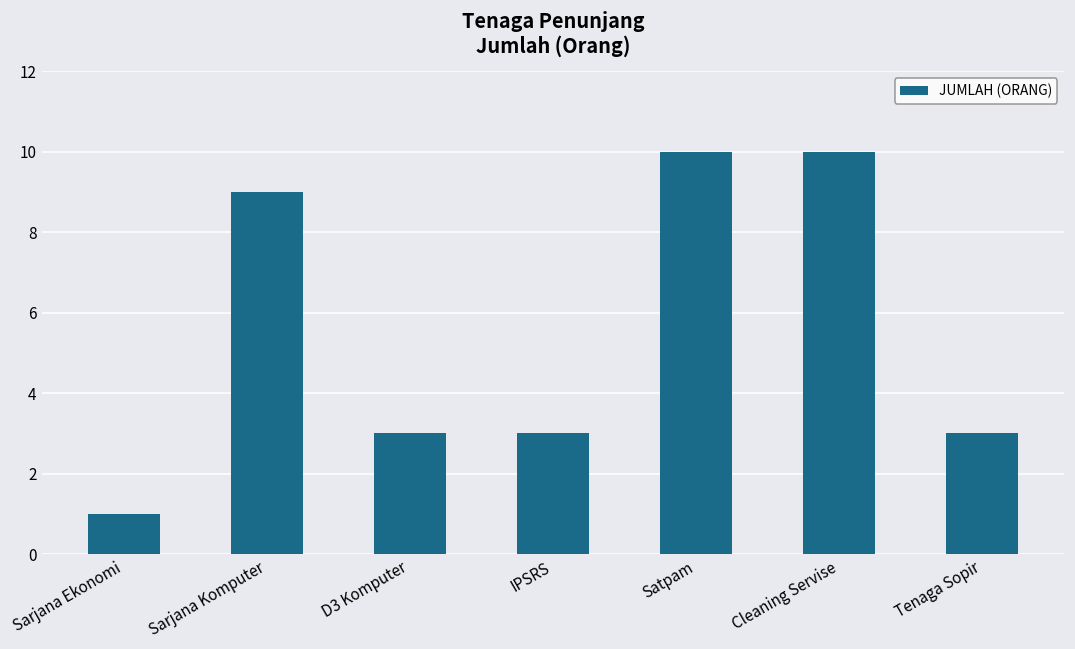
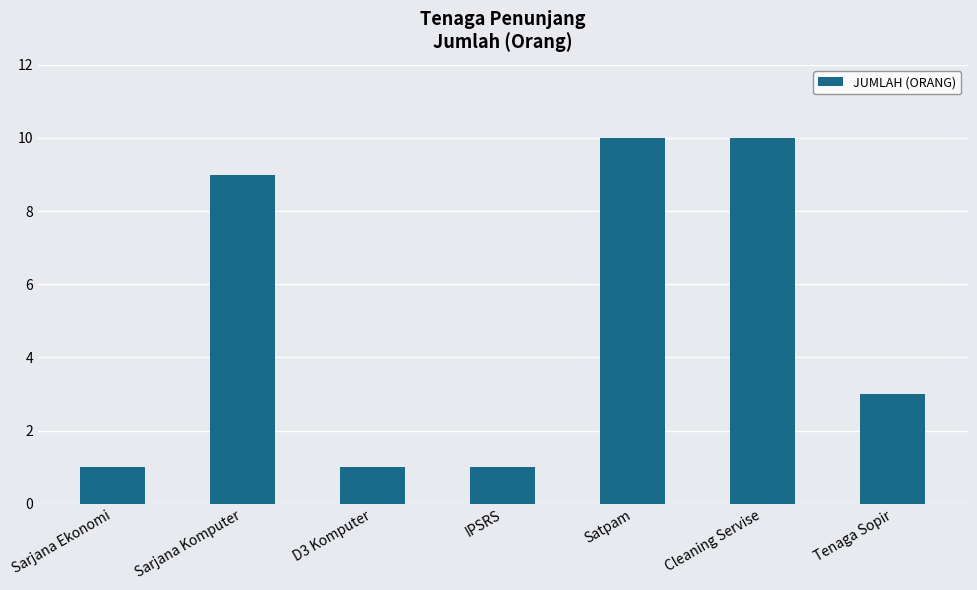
D3 Komputer: 3 -> 1
IPSRS: 3 -> 1
